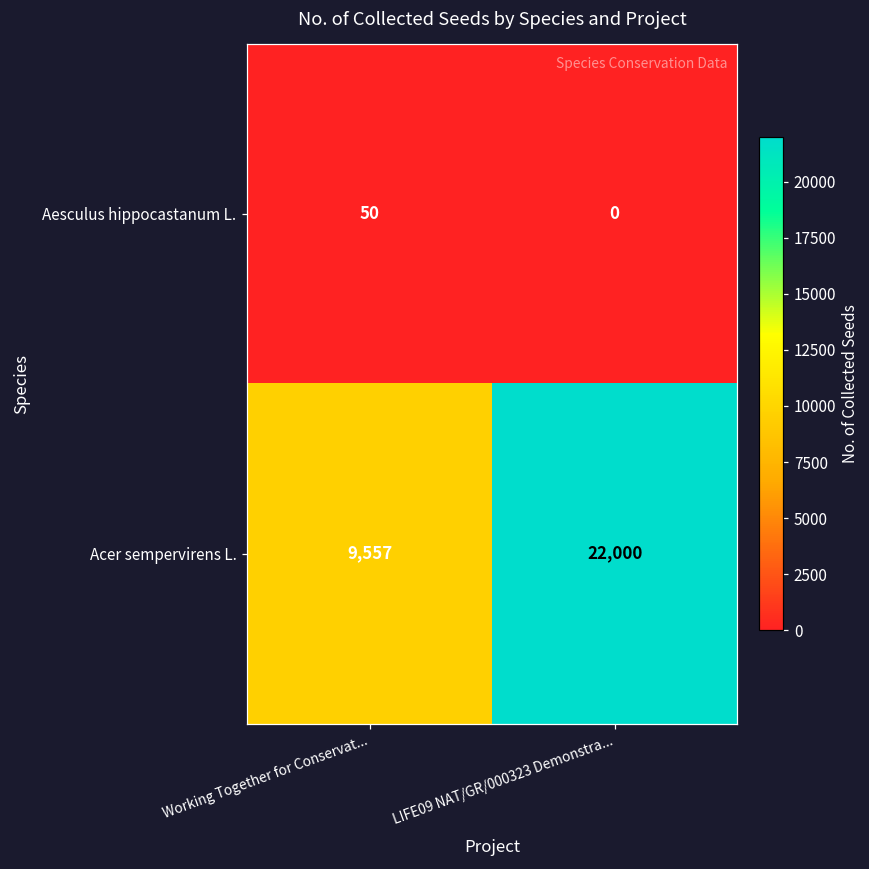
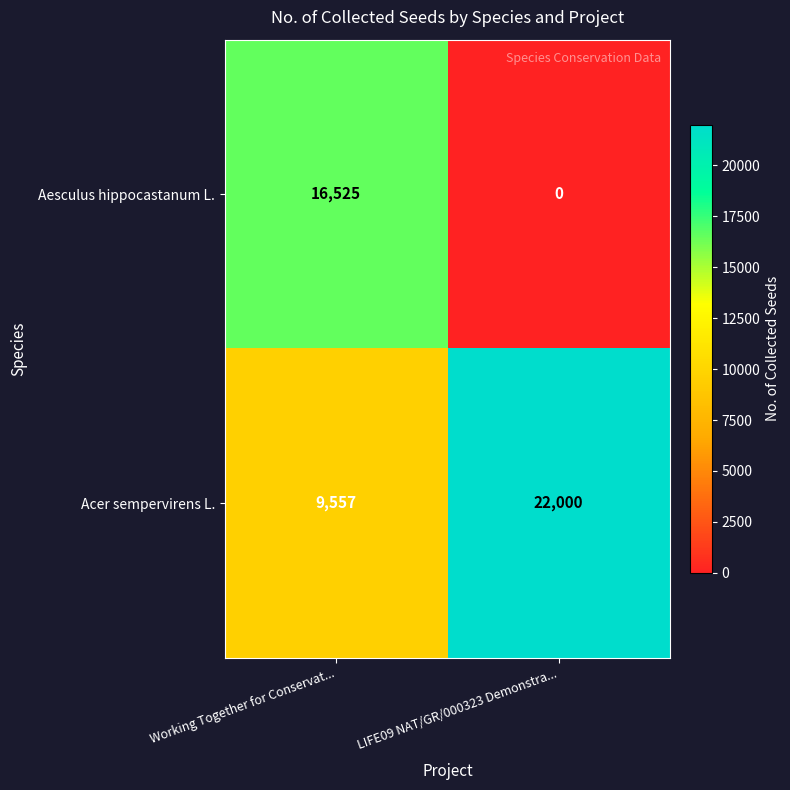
Aesculus hippocastanum L., Working Together for Conservat...: 50 -> 16,525
